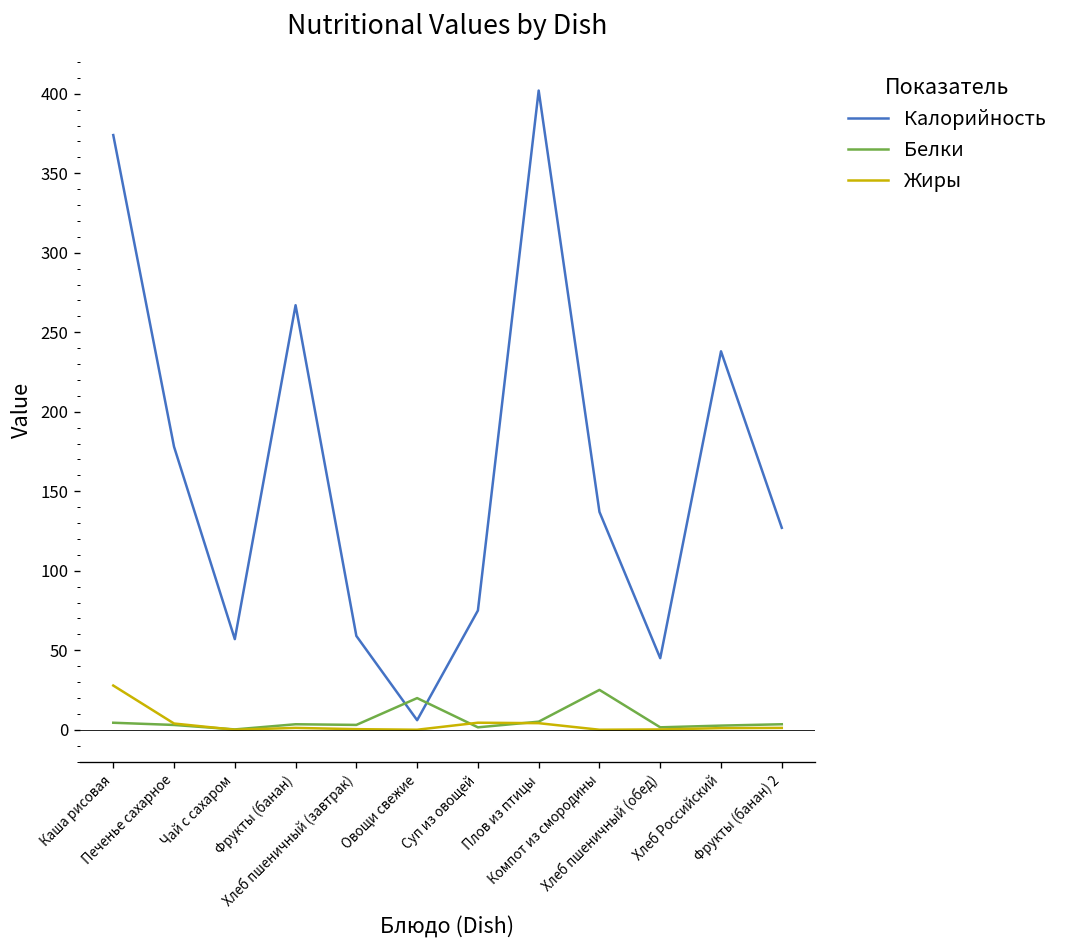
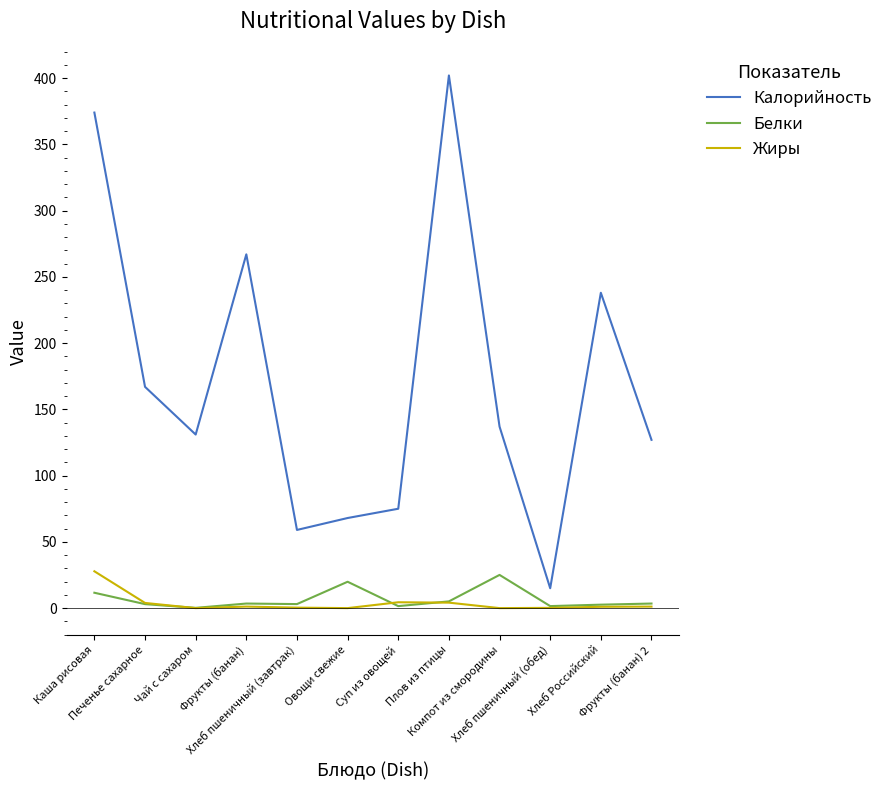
Белки, Каша рисовая: 4 -> 12
Калорийность, Печенье сахарное: 178 -> 167
Калорийность, Чай с сахаром: 57 -> 131
Калорийность, Овощи свежие: 6 -> 68
Калорийность, Хлеб пшеничный (обед): 45 -> 15
